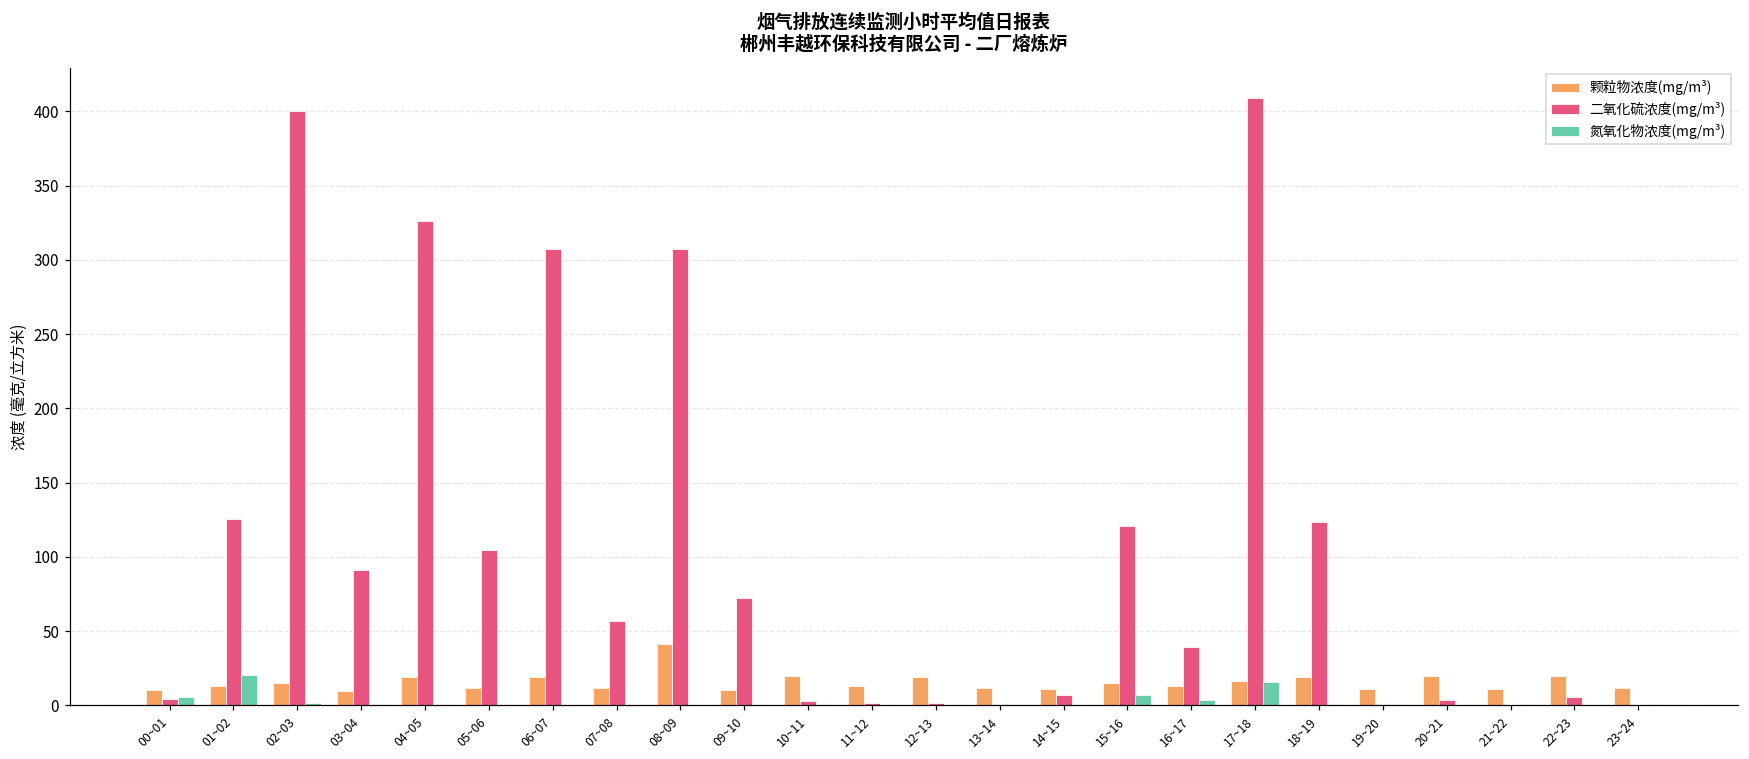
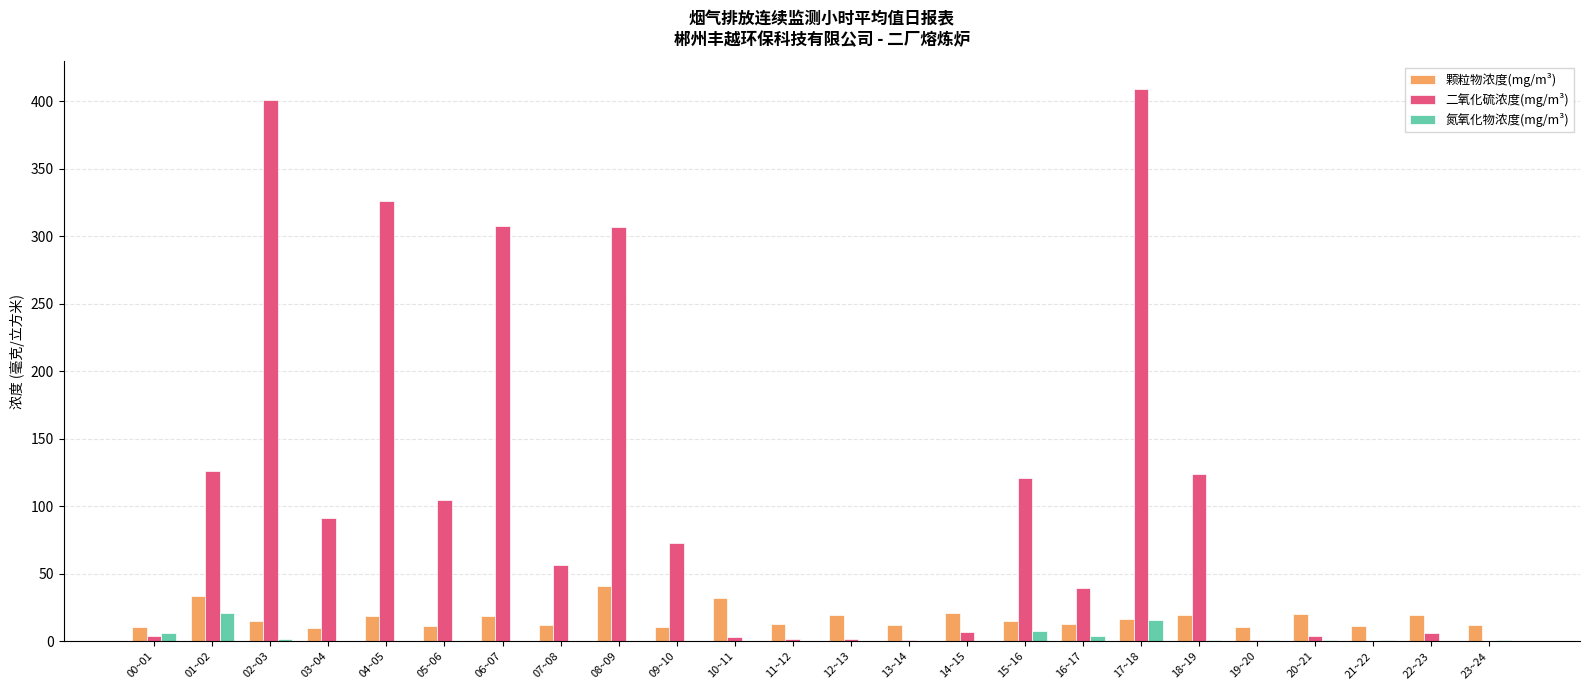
颗粒物浓度(mg/m³), 01~02: 13 -> 34
颗粒物浓度(mg/m³), 10~11: 20 -> 32
颗粒物浓度(mg/m³), 14~15: 11 -> 21
